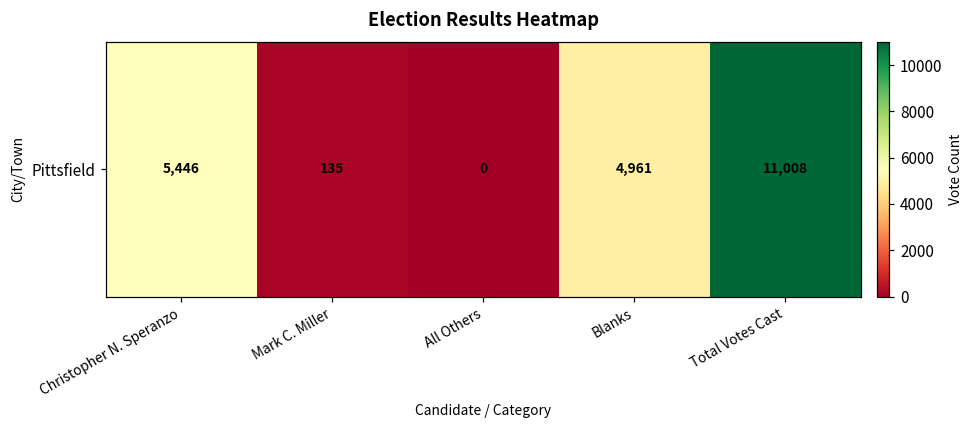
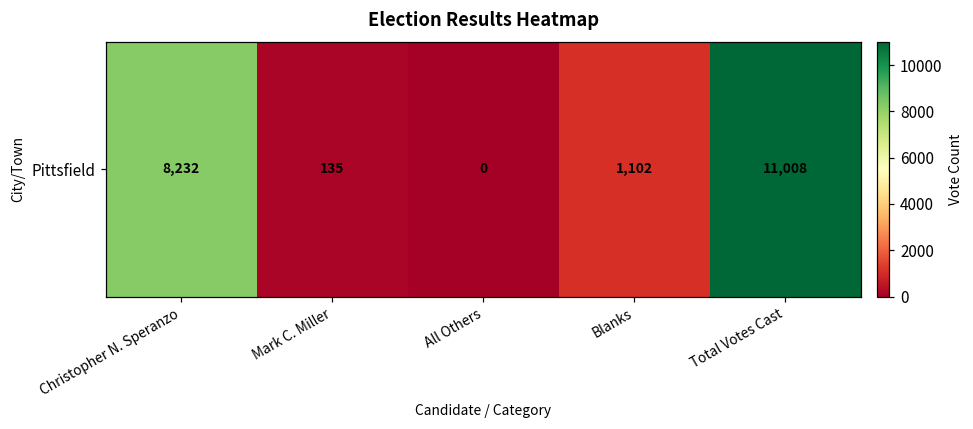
Pittsfield, Christopher N. Speranzo: 5,446 -> 8,232
Pittsfield, Blanks: 4,961 -> 1,102
